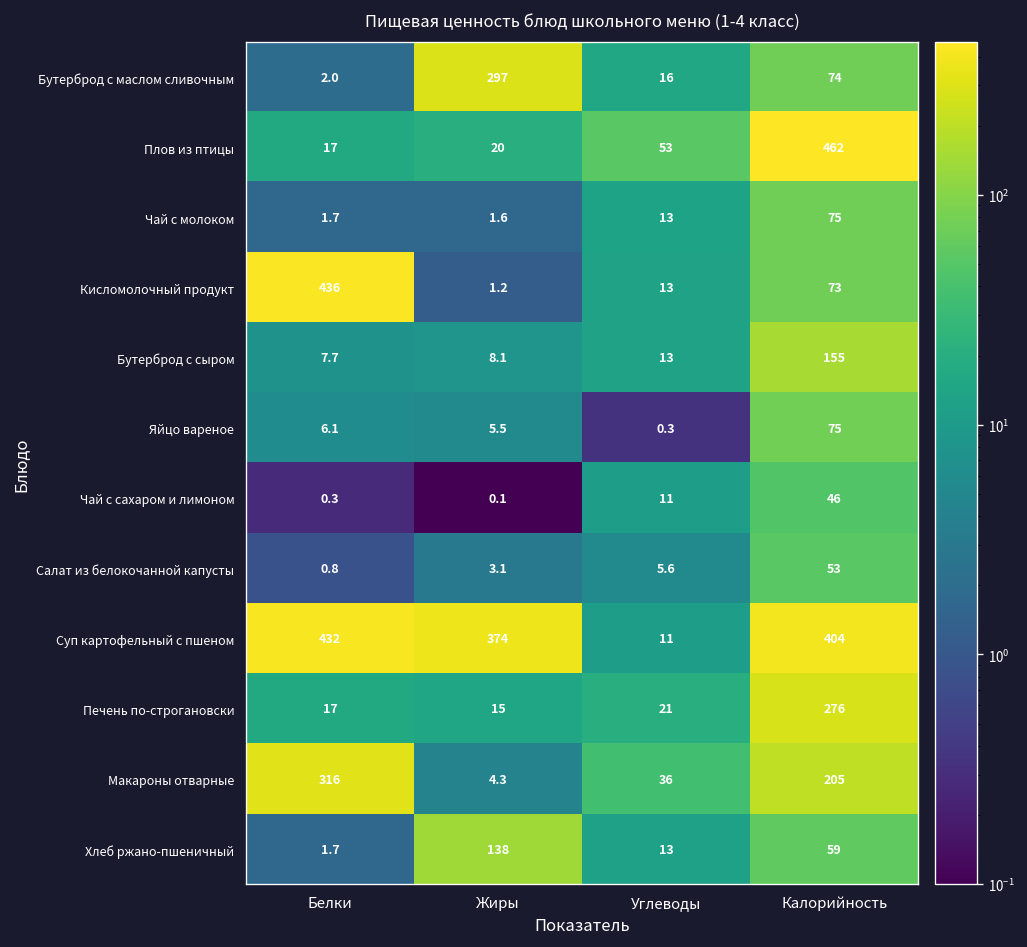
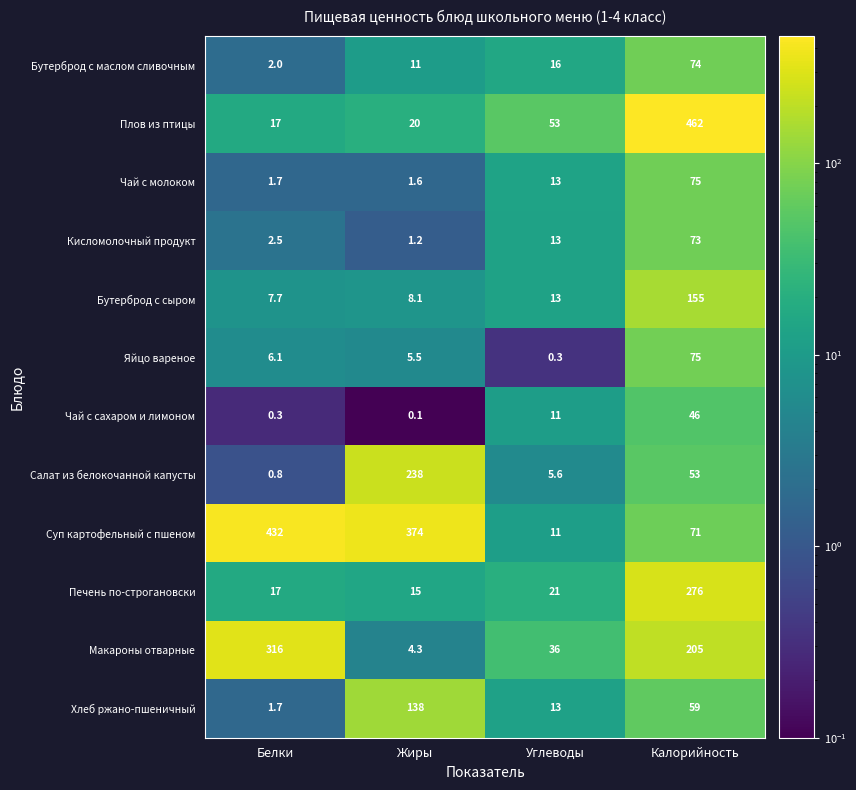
Бутерброд с маслом сливочным, Жиры: 297 -> 11
Кисломолочный продукт, Белки: 436 -> 2.5
Салат из белокочанной капусты, Жиры: 3.1 -> 238
Суп картофельный с пшеном, Калорийность: 404 -> 71
